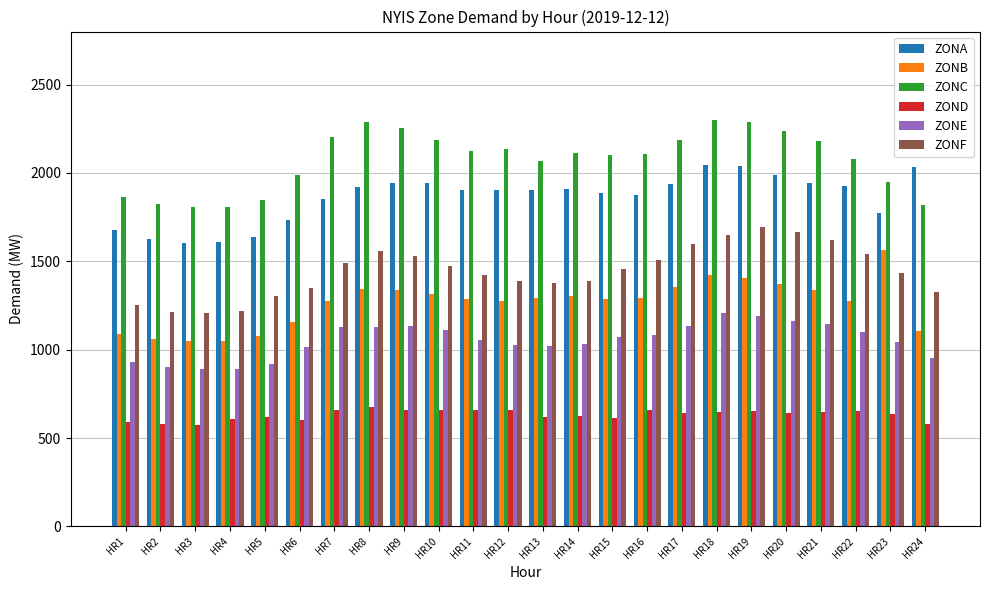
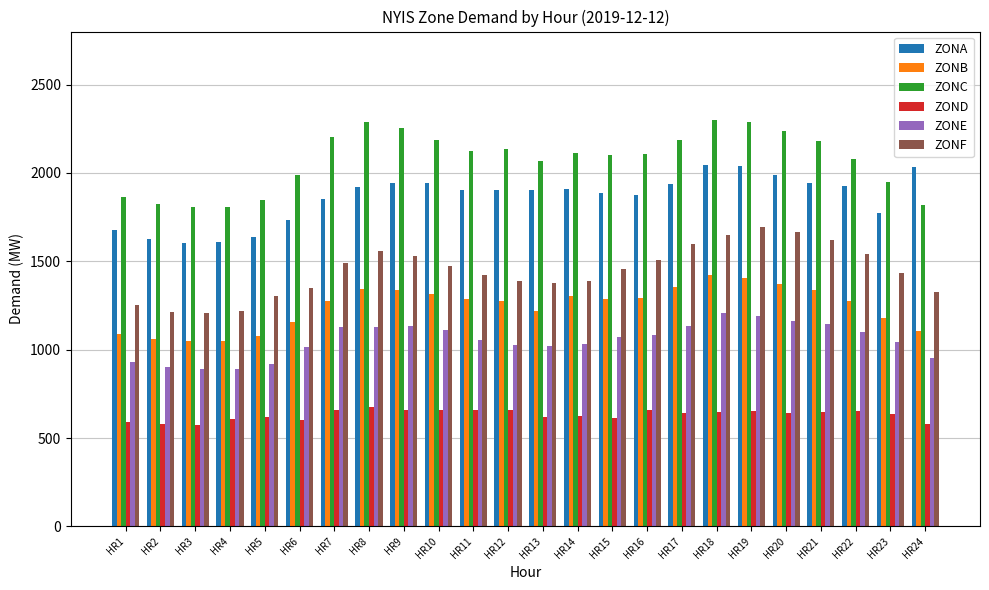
ZONB, HR13: 1300 -> 1220
ZONB, HR23: 1560 -> 1180
